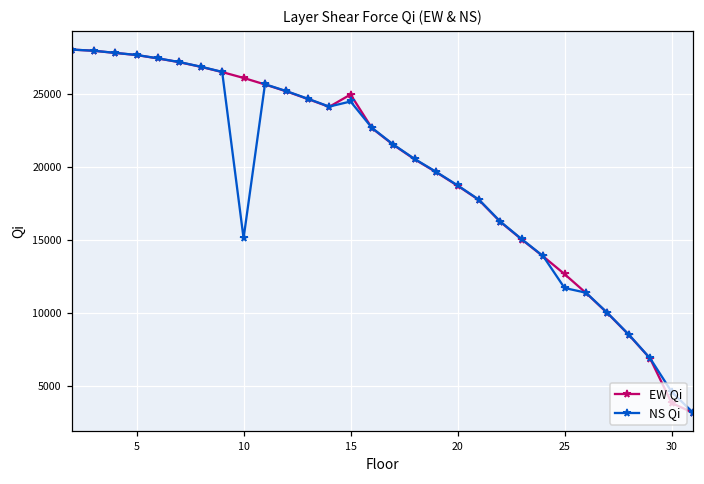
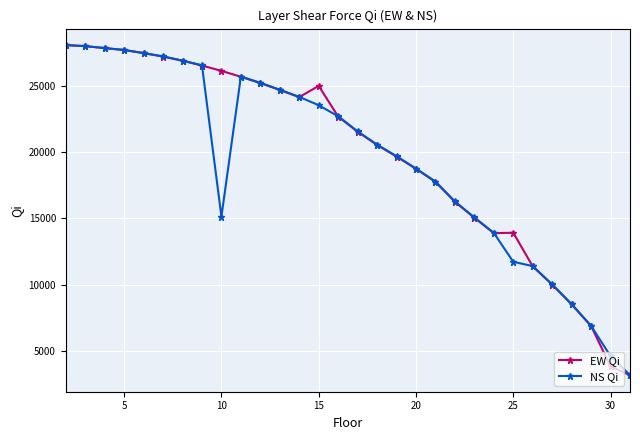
NS Qi, 15: 24500 -> 23500
EW Qi, 25: 12700 -> 13900
